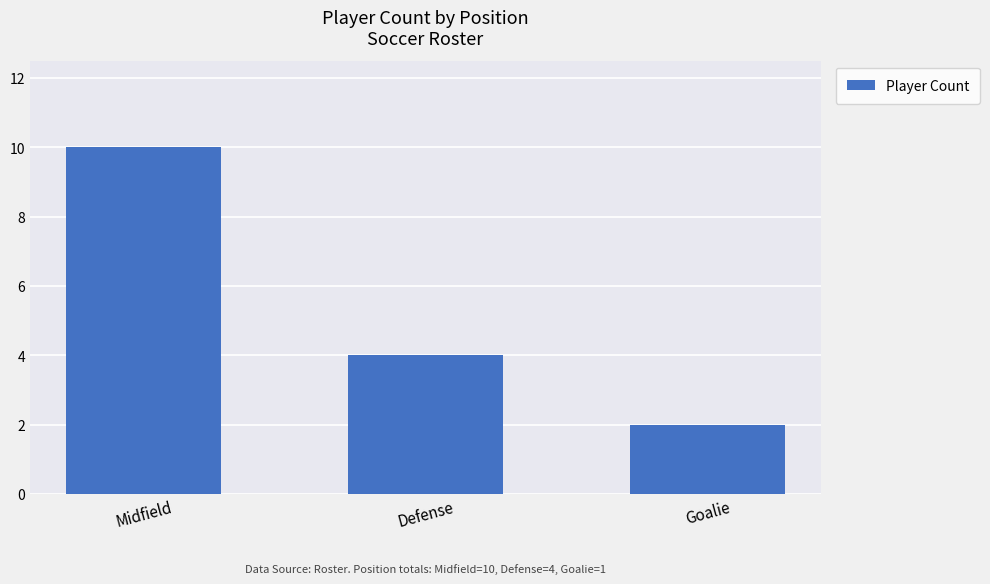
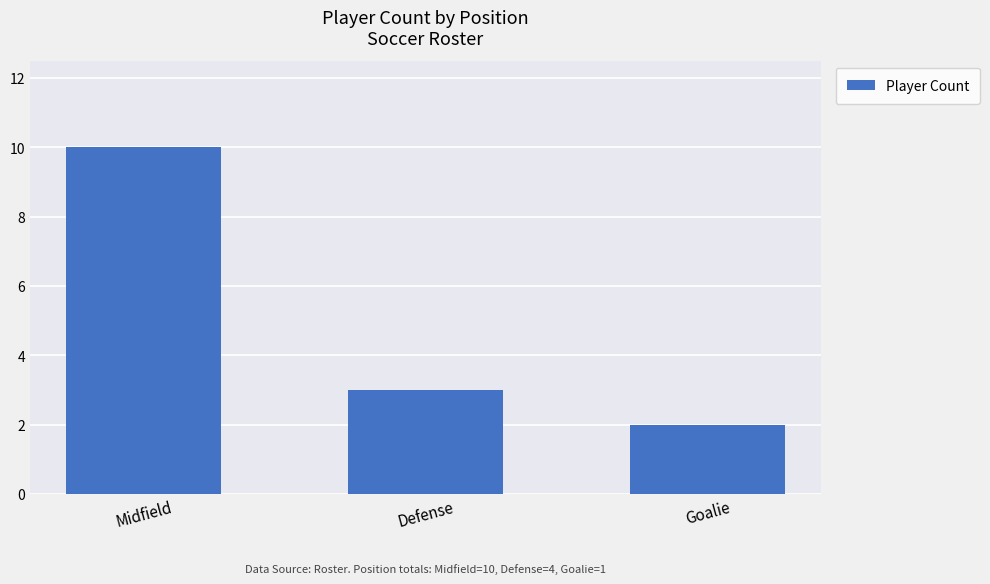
Defense: 4 -> 3
